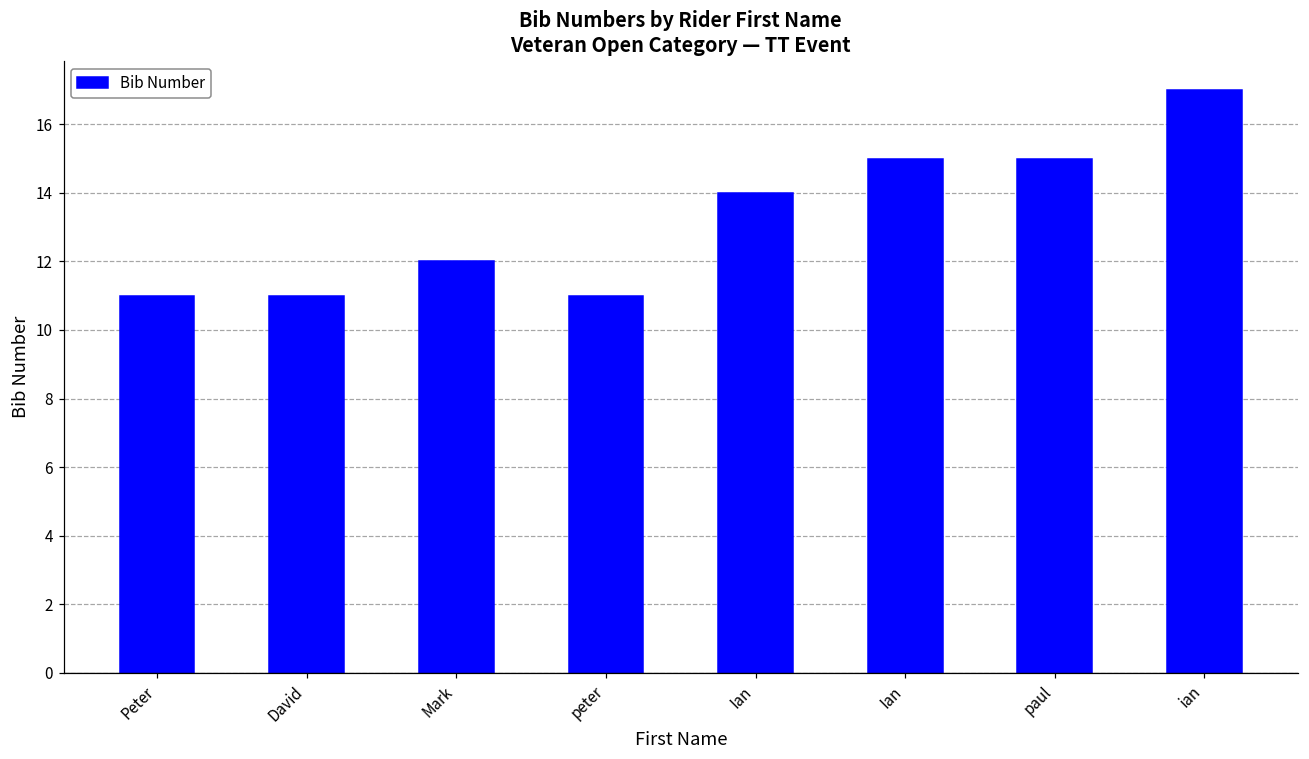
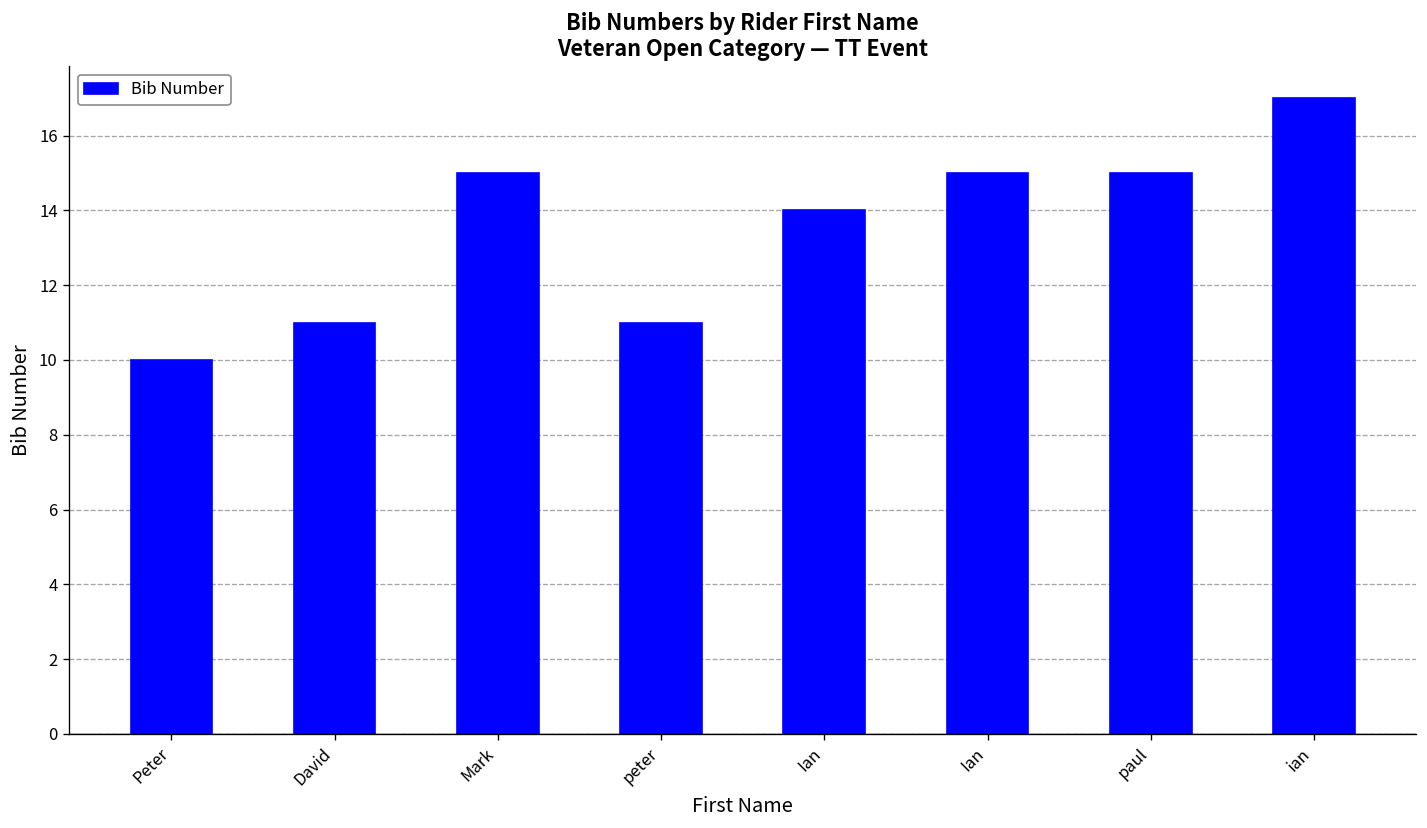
Peter: 11 -> 10
Mark: 12 -> 15
